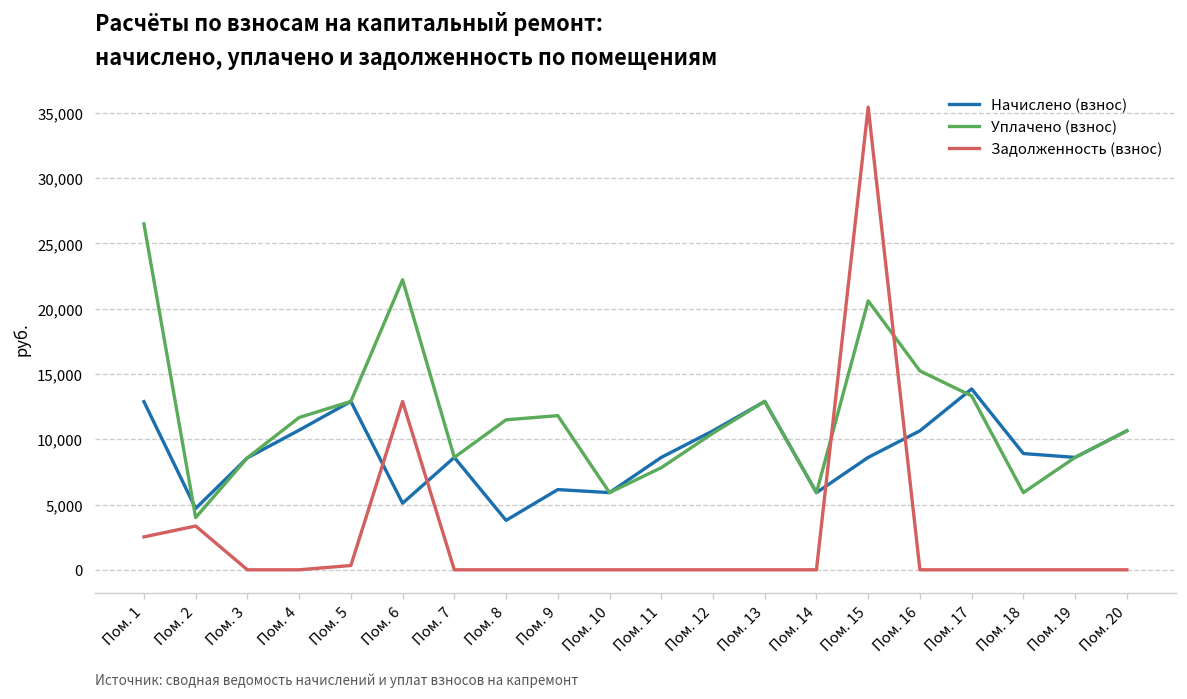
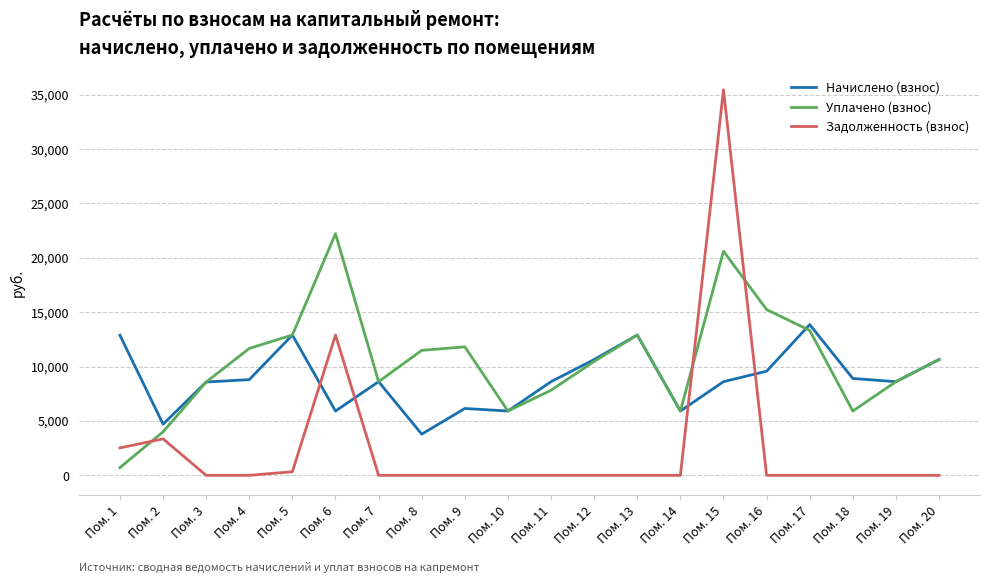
Уплачено (взнос), Пом. 1: 26,500 -> 700
Начислено (взнос), Пом. 4: 10,700 -> 8,800
Начислено (взнос), Пом. 6: 5,100 -> 5,900
Начислено (взнос), Пом. 16: 10,600 -> 9,600
